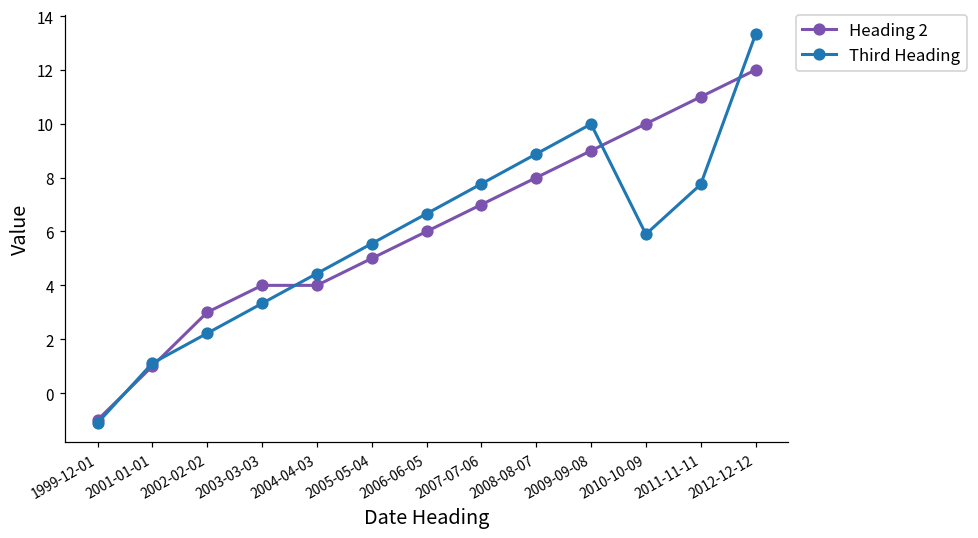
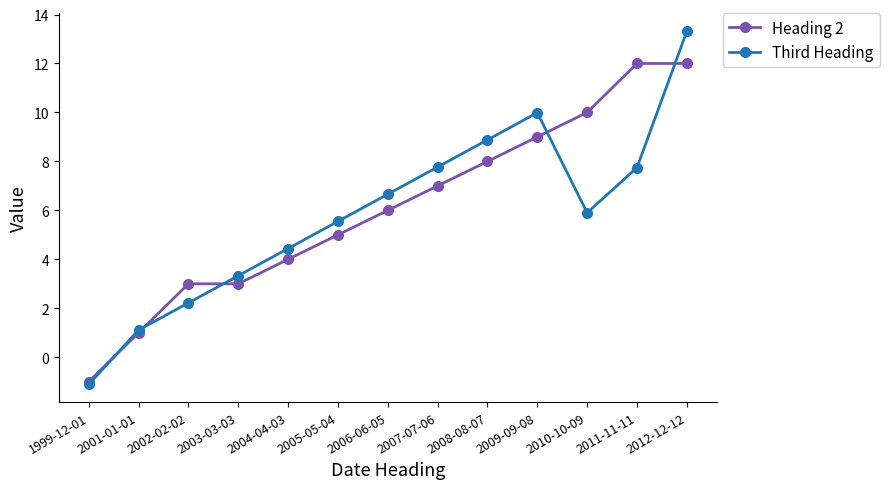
Heading 2, 2003-03-03: 4 -> 3
Heading 2, 2011-11-11: 11 -> 12
